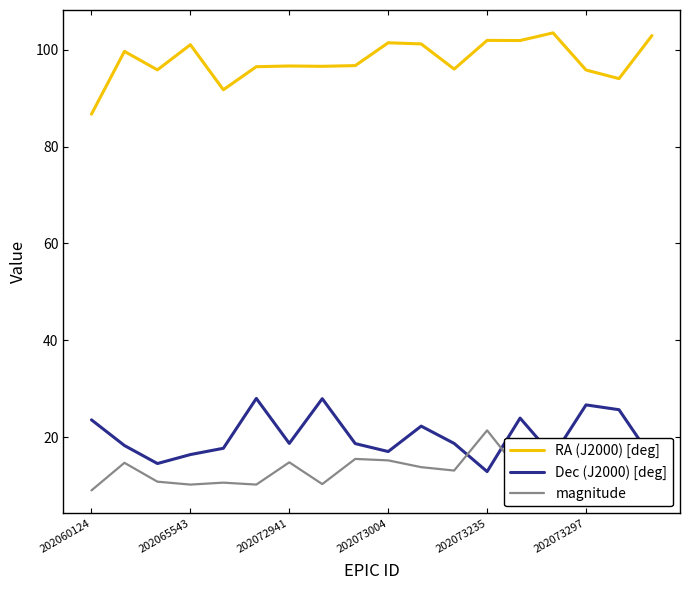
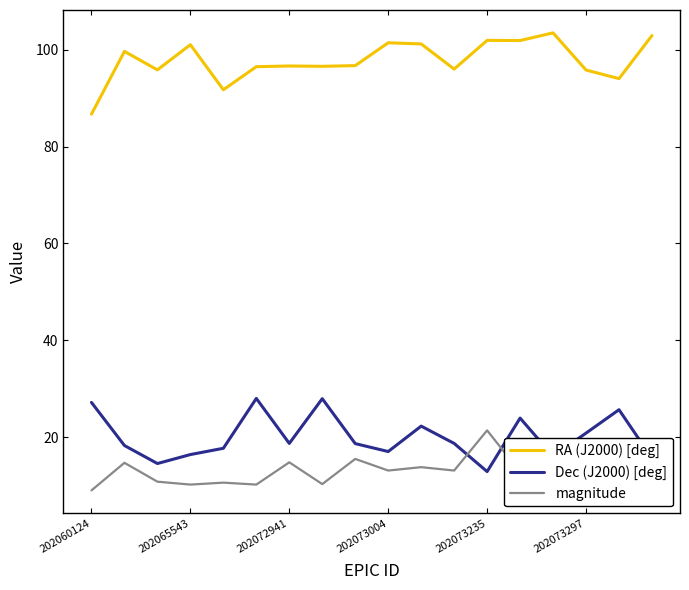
Dec (J2000) [deg], 202060124: 24 -> 27
magnitude, 202073004: 15 -> 13
Dec (J2000) [deg], 202073297: 27 -> 21
